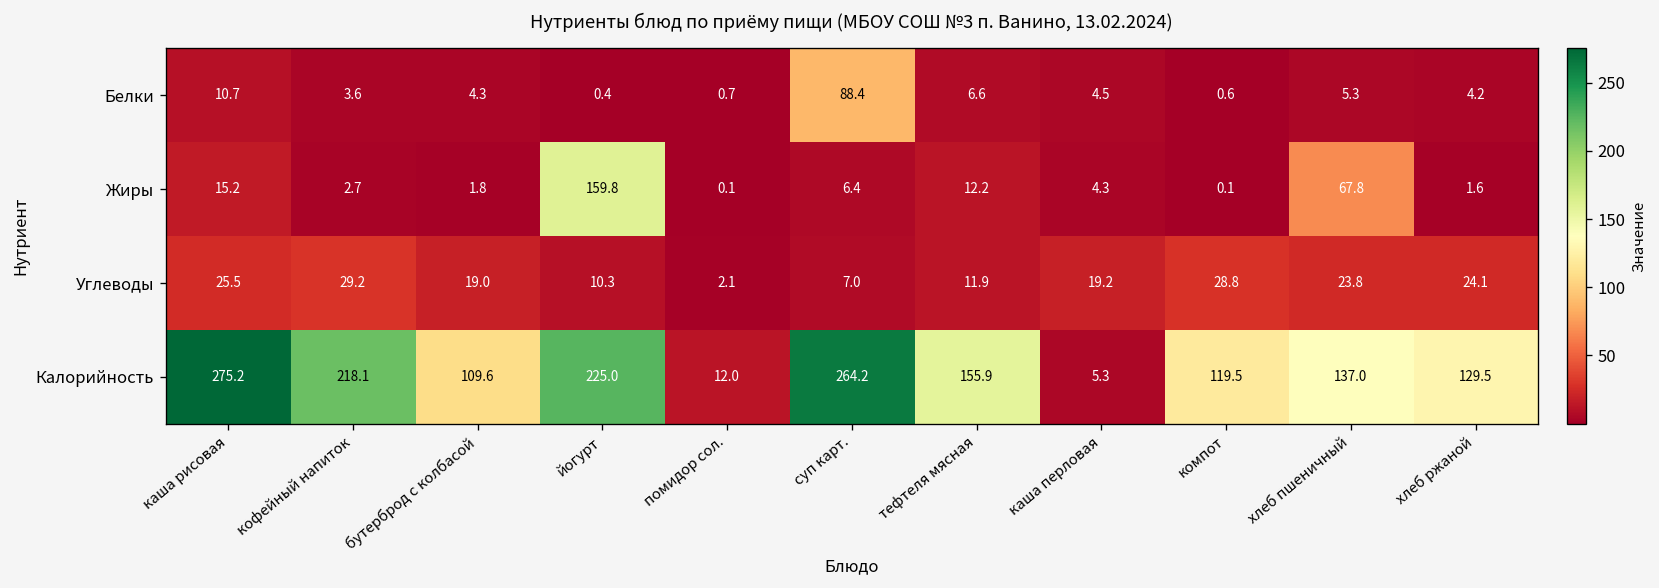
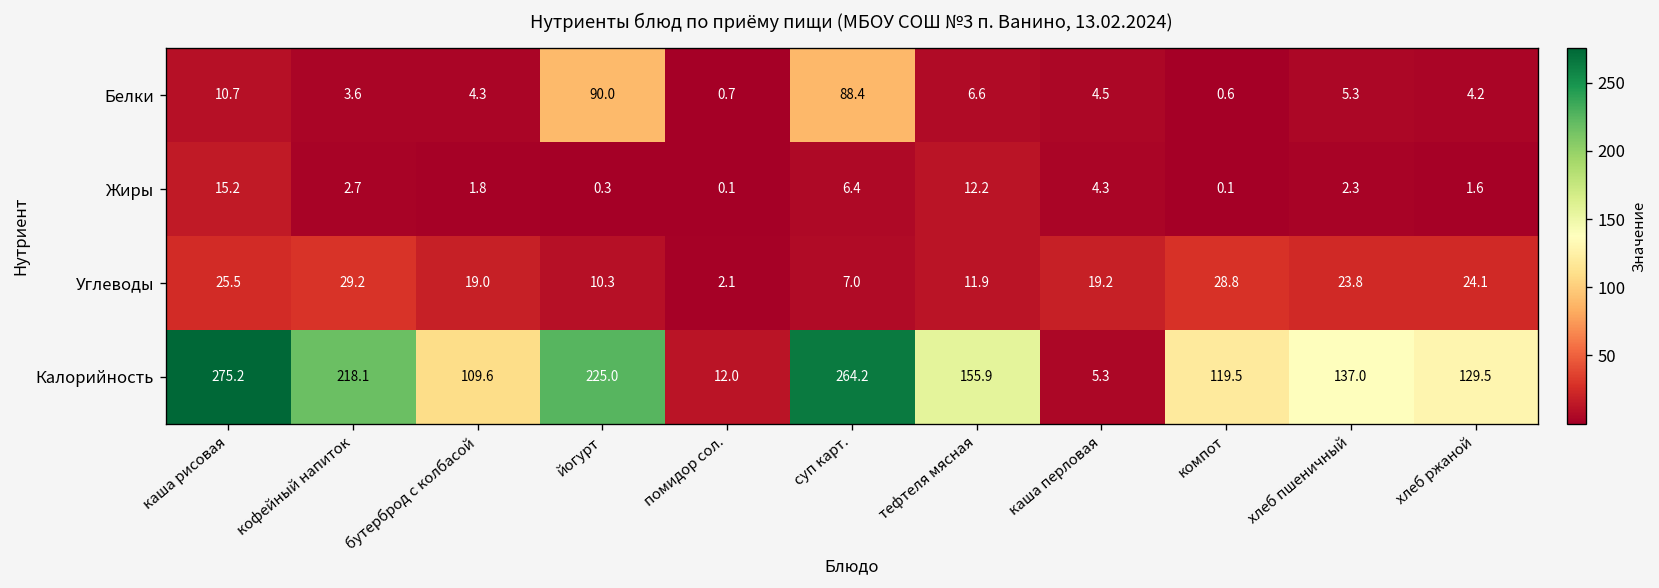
Белки, йогурт: 0.4 -> 90.0
Жиры, йогурт: 159.8 -> 0.3
Жиры, хлеб пшеничный: 67.8 -> 2.3
